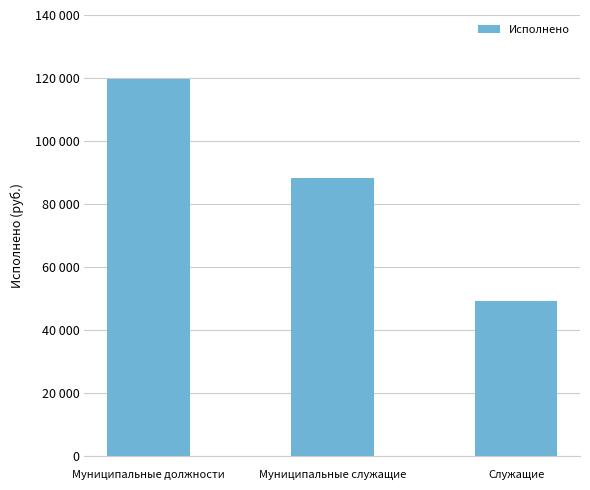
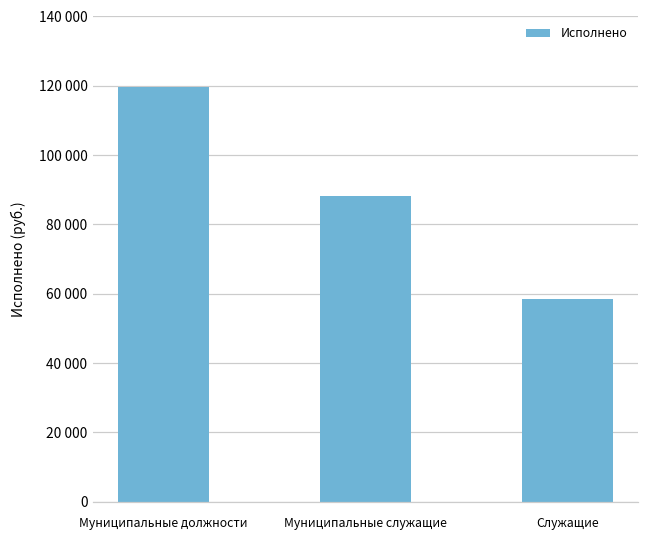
Служащие: 49000 -> 58000
